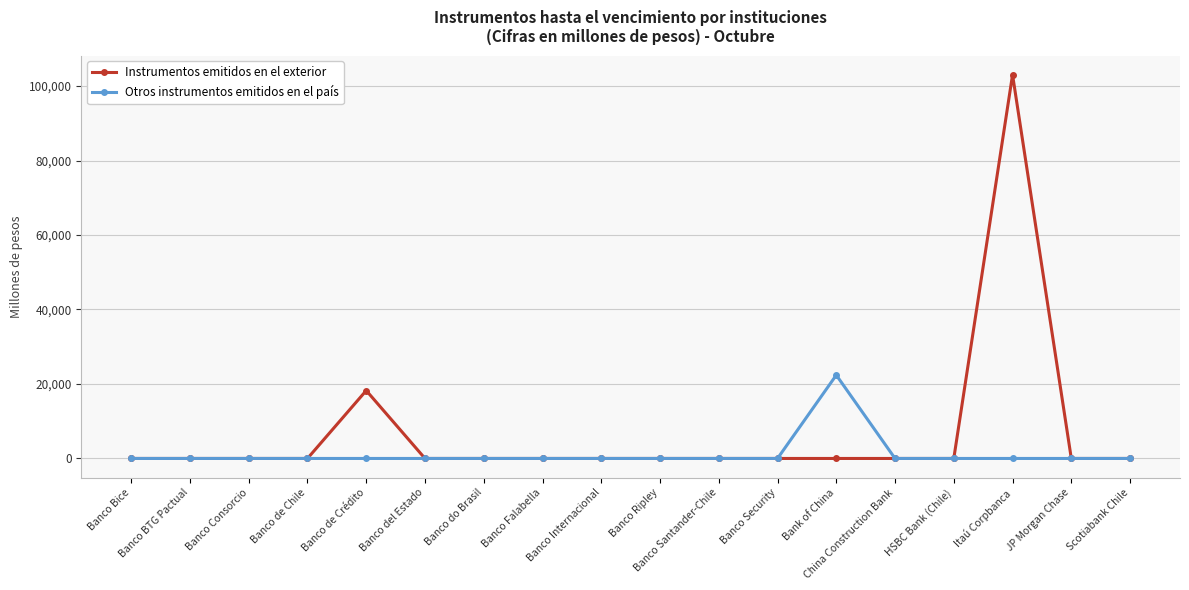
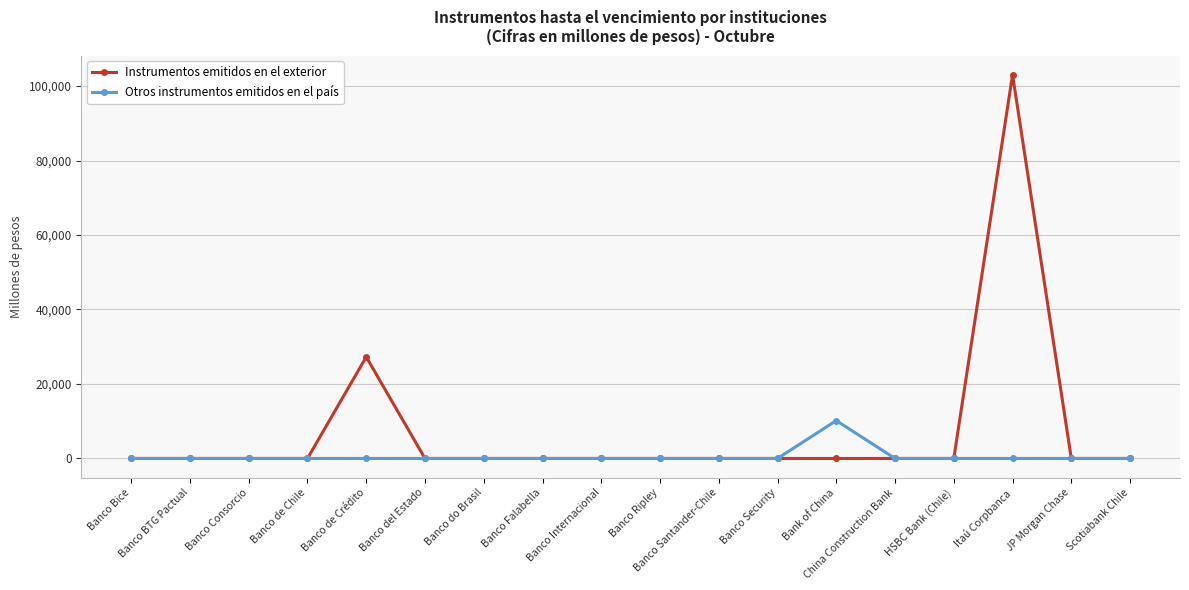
Instrumentos emitidos en el exterior, Banco de Crédito: 18,000 -> 27,000
Otros instrumentos emitidos en el país, Bank of China: 22,000 -> 10,000
